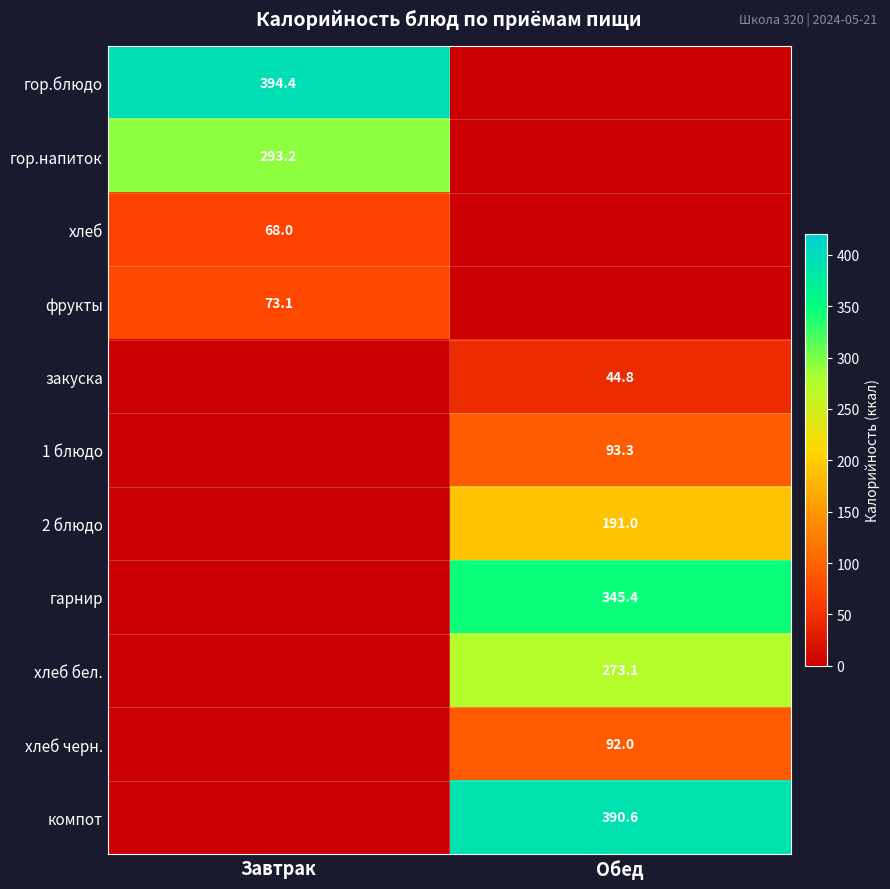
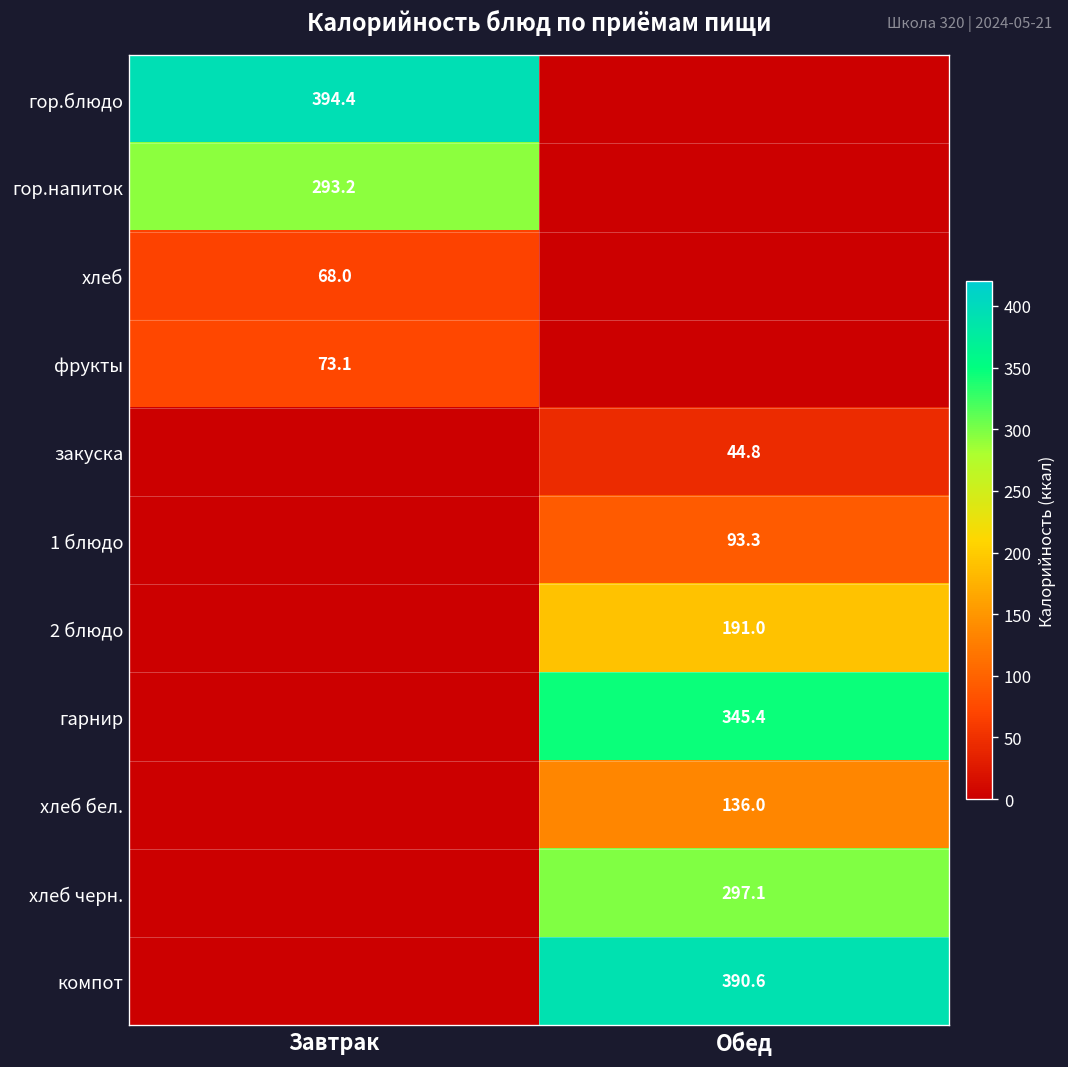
хлеб бел., Обед: 273.1 -> 136.0
хлеб черн., Обед: 92.0 -> 297.1
